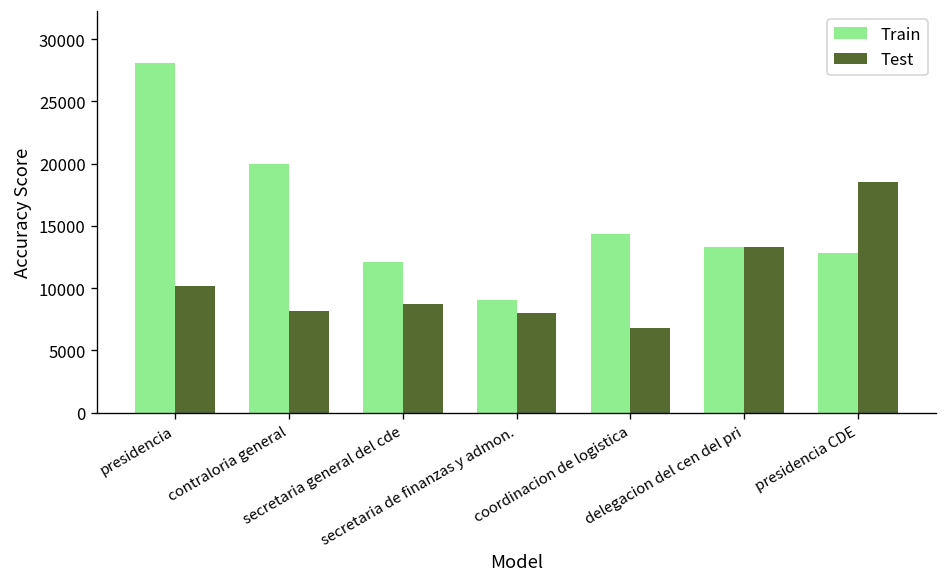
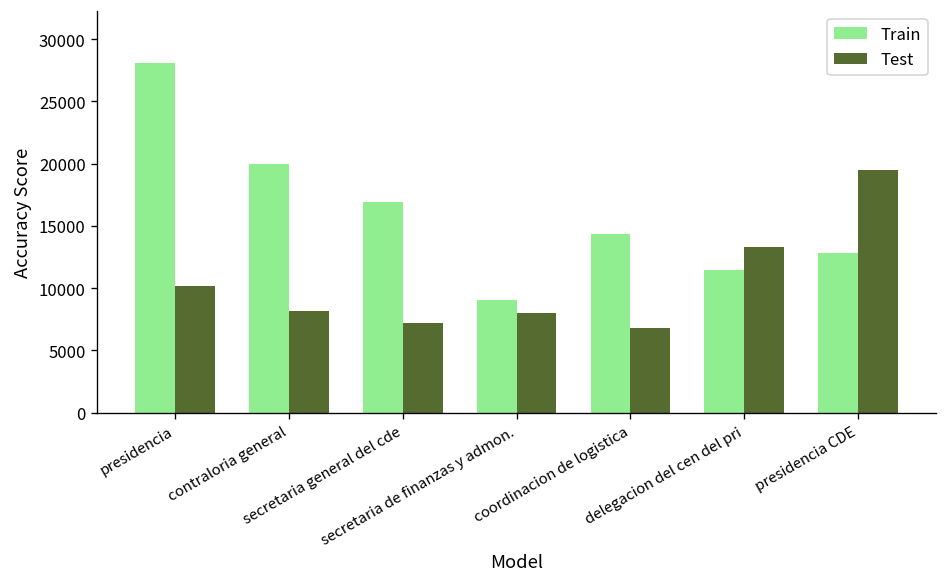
Train, secretaria general del cde: 12100 -> 16900
Test, secretaria general del cde: 8700 -> 7200
Train, delegacion del cen del pri: 13300 -> 11500
Test, presidencia CDE: 18500 -> 19500
